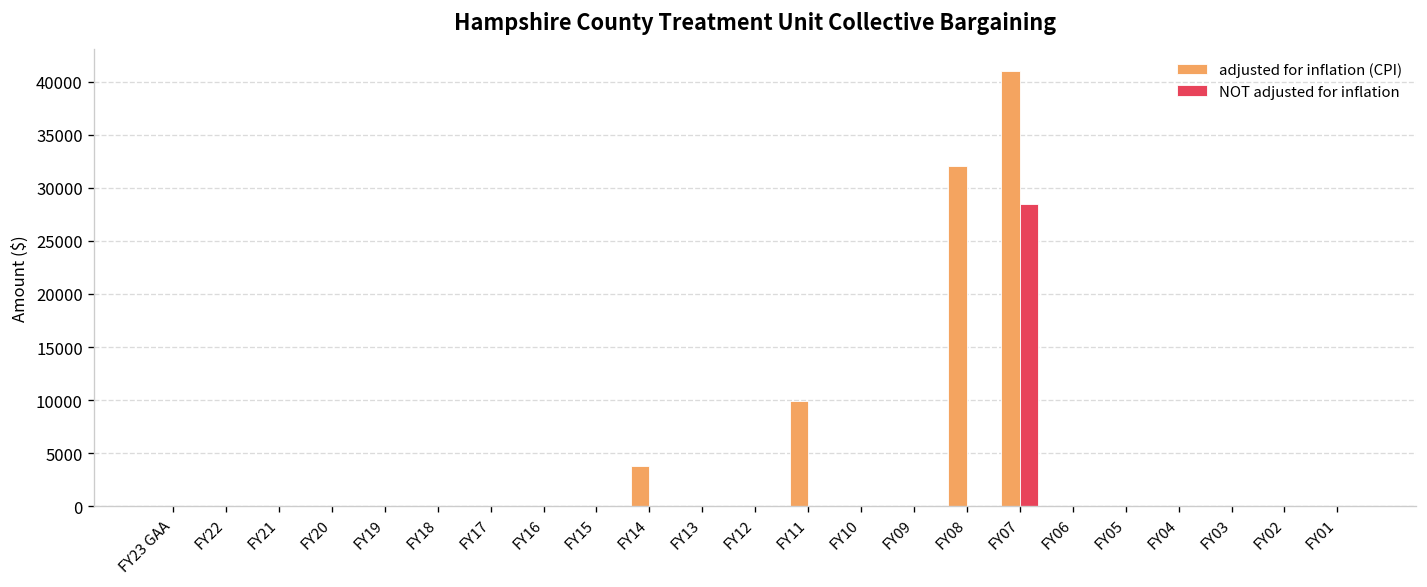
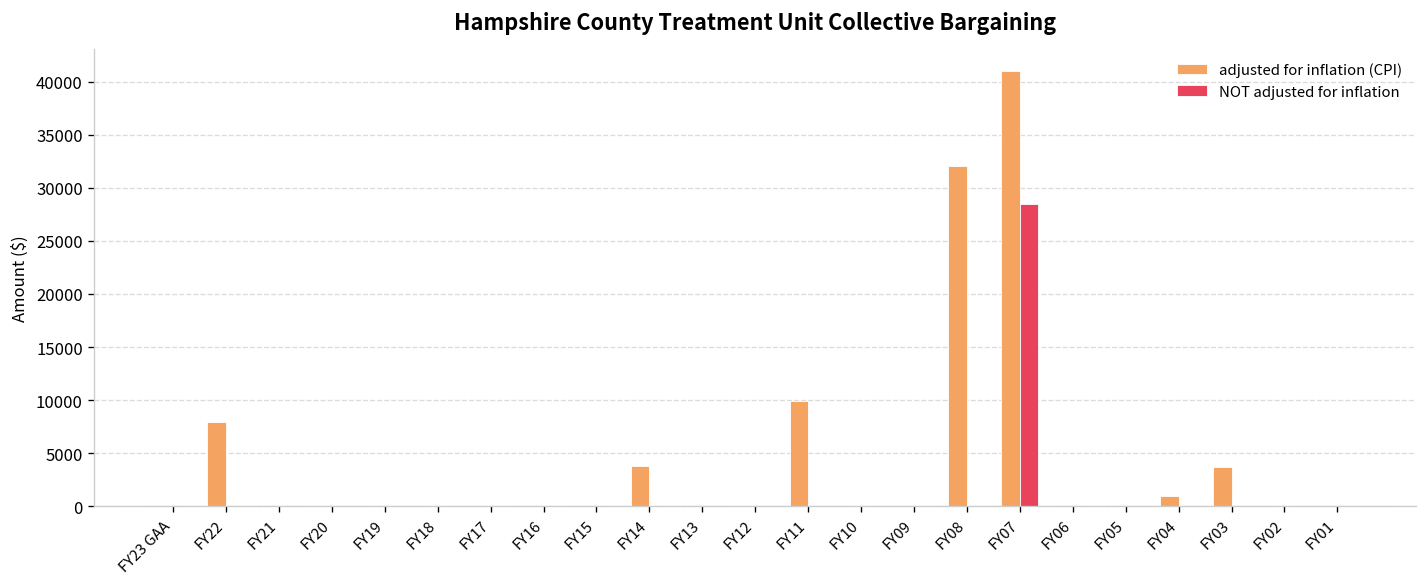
adjusted for inflation (CPI), FY22: 0 -> 8000
adjusted for inflation (CPI), FY04: 0 -> 1000
adjusted for inflation (CPI), FY03: 0 -> 4000
